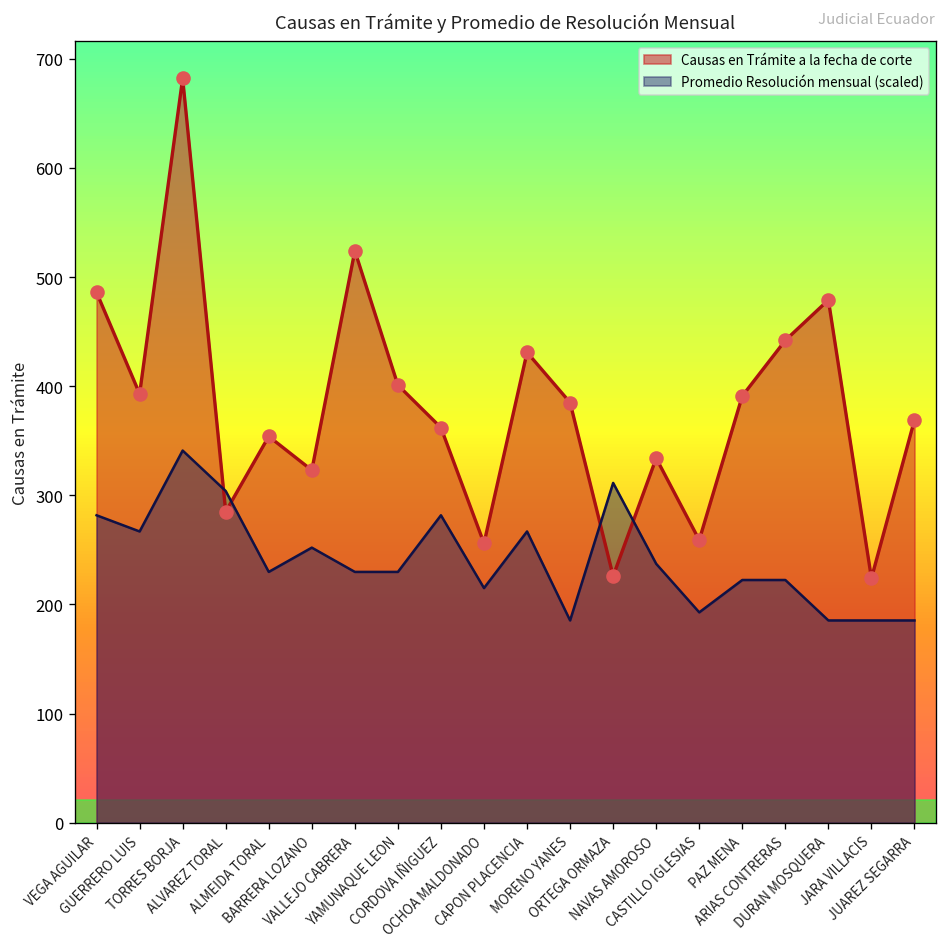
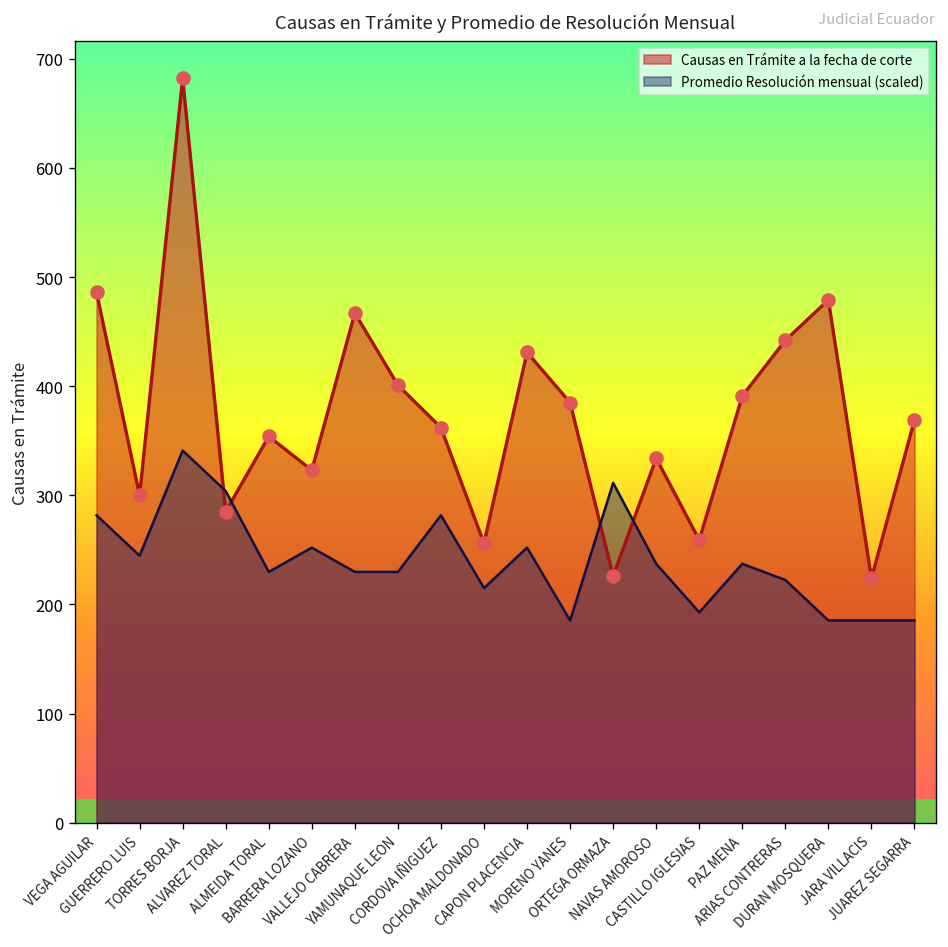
Causas en Trámite a la fecha de corte, GUERRERO LUIS: 390 -> 300
Promedio Resolución mensual (scaled), GUERRERO LUIS: 270 -> 240
Causas en Trámite a la fecha de corte, VALLEJO CABRERA: 520 -> 470
Promedio Resolución mensual (scaled), CAPON PLACENCIA: 270 -> 250
Promedio Resolución mensual (scaled), PAZ MENA: 220 -> 240
